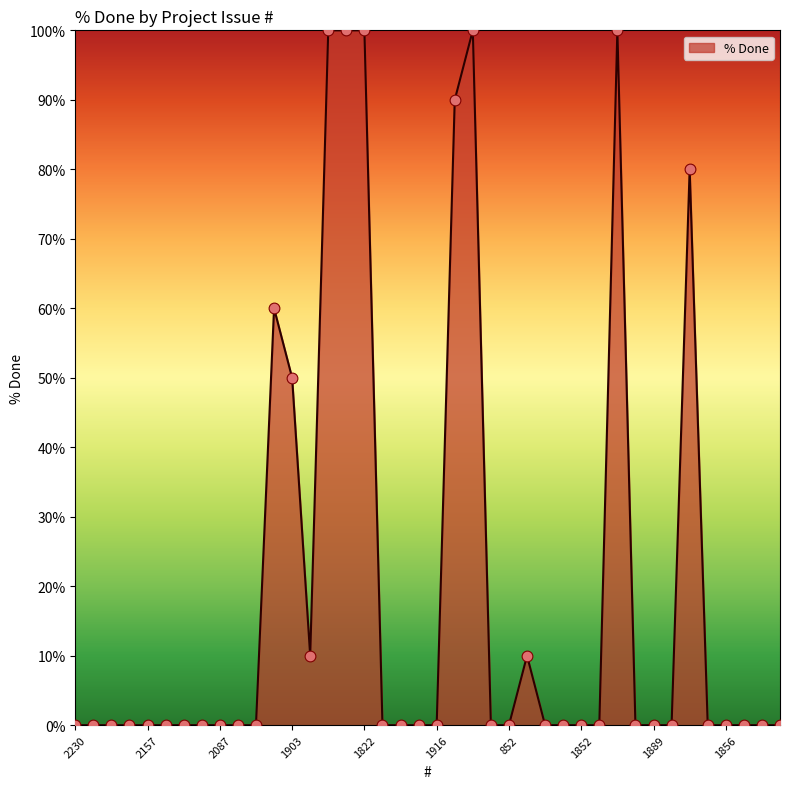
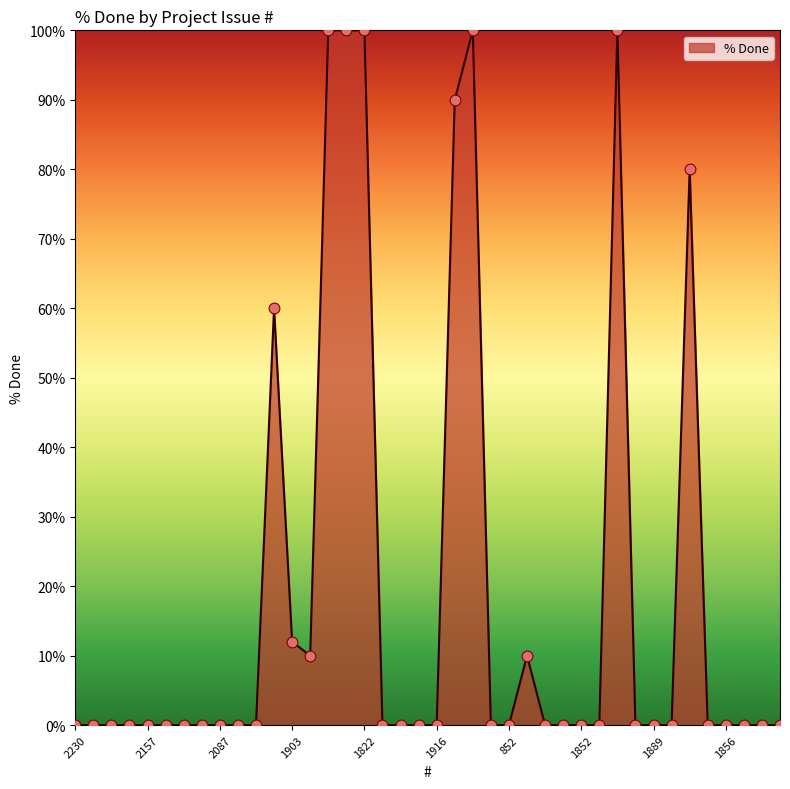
1903: 50% -> 12%
